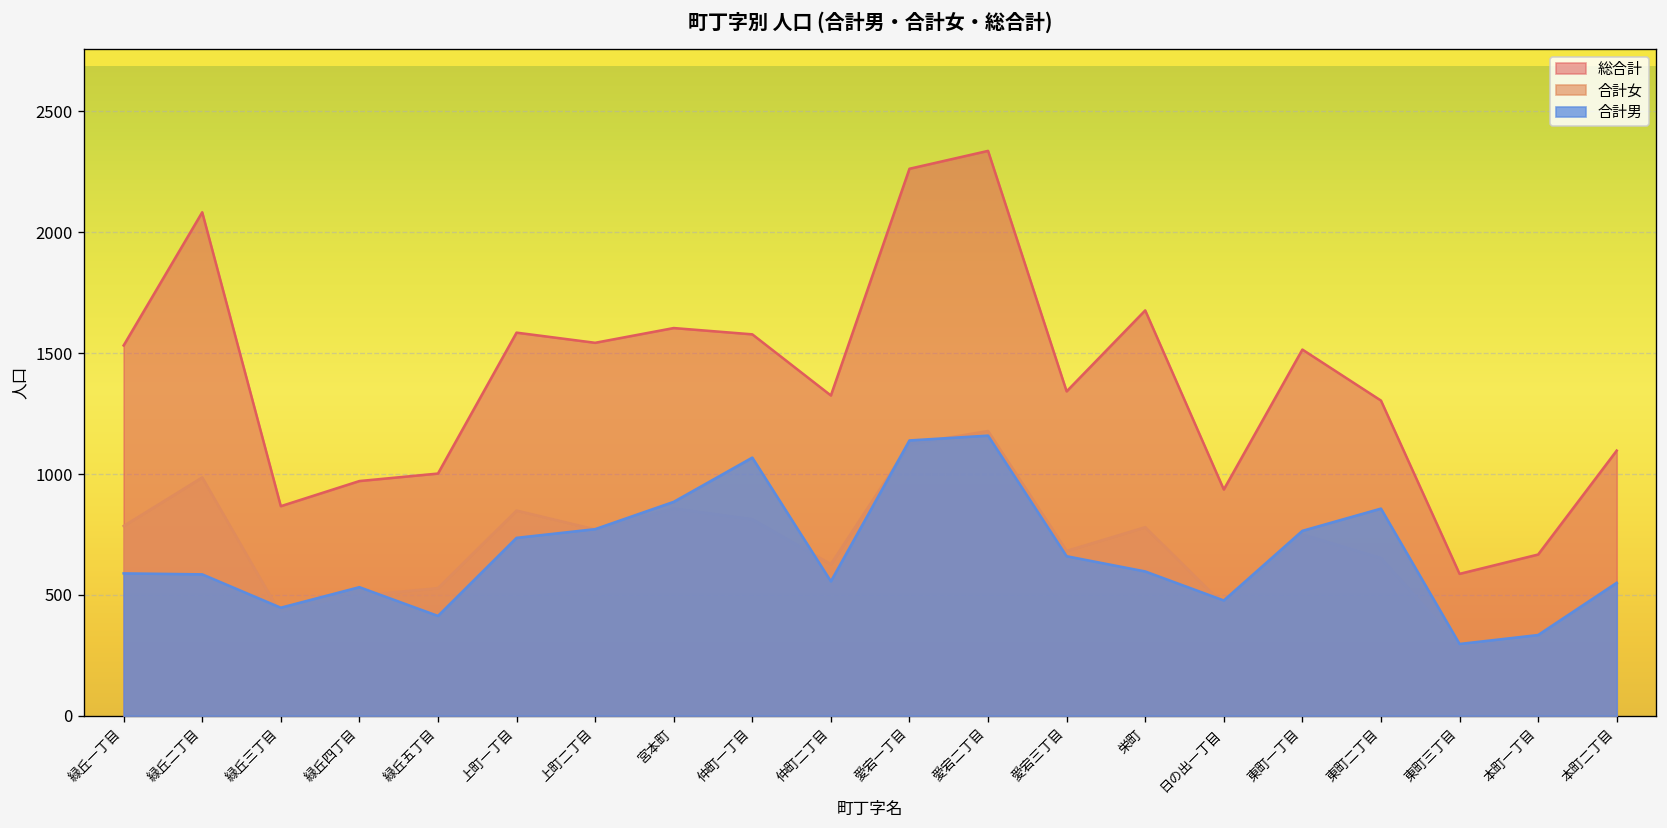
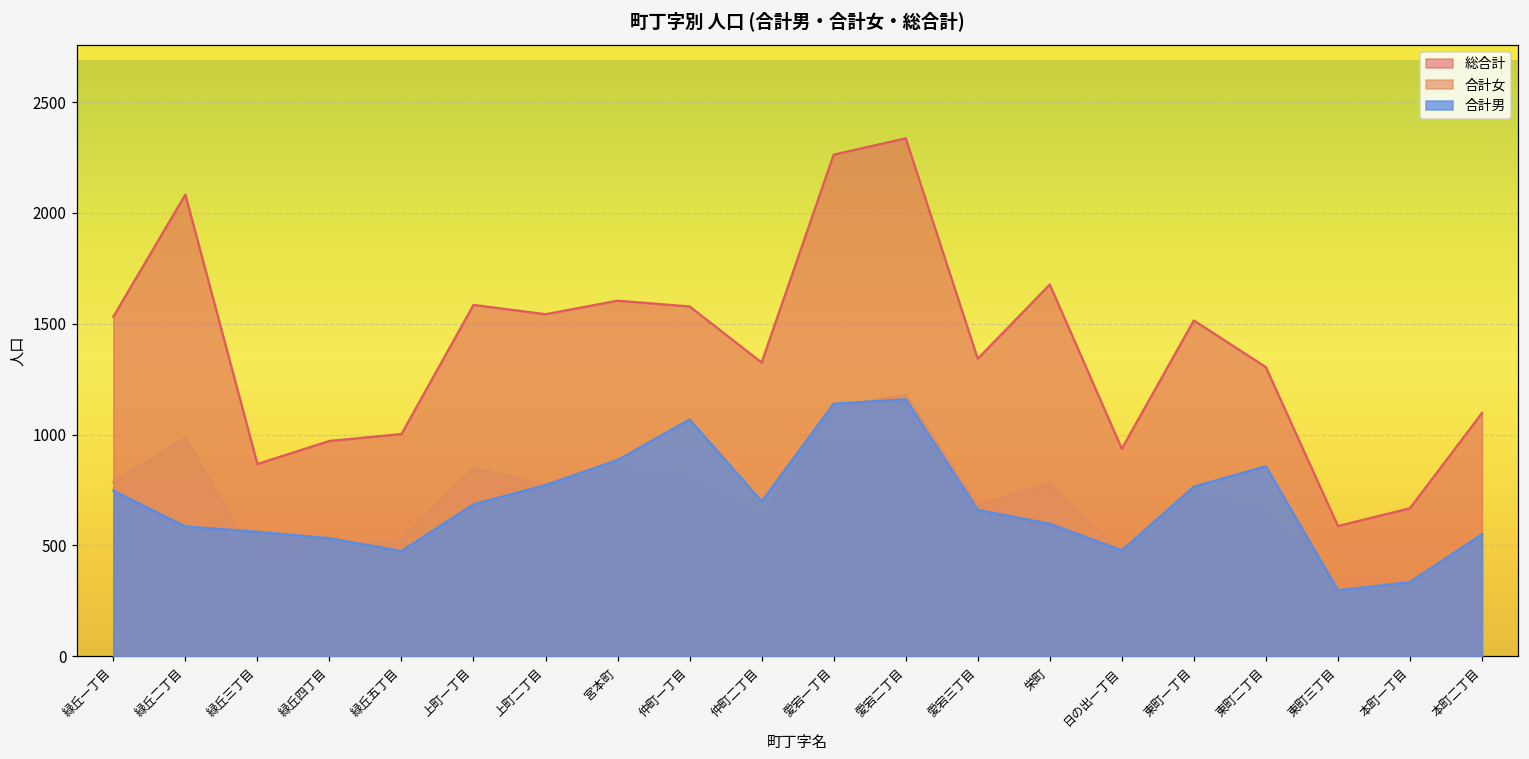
合計男, 緑丘一丁目: 590 -> 750
合計男, 緑丘三丁目: 450 -> 560
合計男, 緑丘五丁目: 410 -> 470
合計男, 上町一丁目: 740 -> 690
合計男, 仲町二丁目: 560 -> 700
